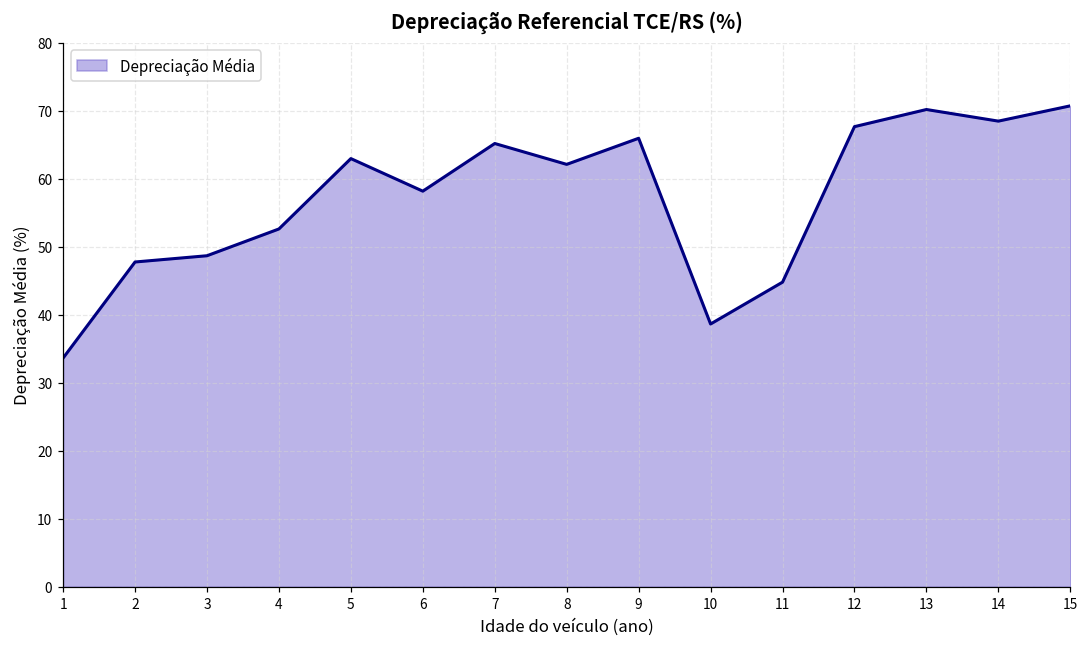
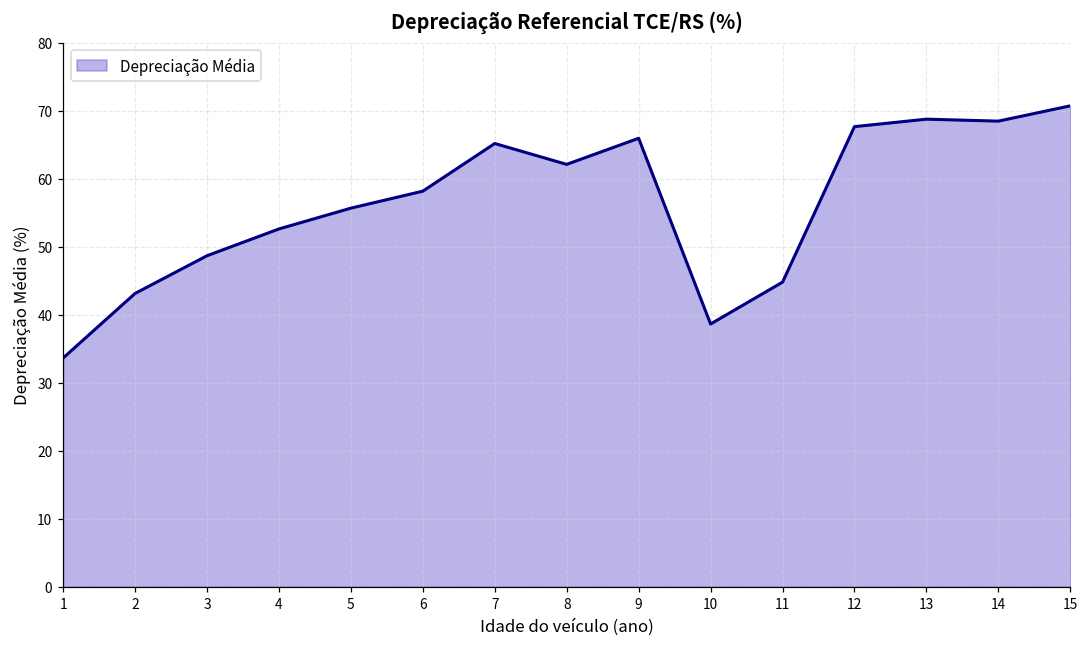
2: 48 -> 43
5: 63 -> 56
13: 70 -> 69
